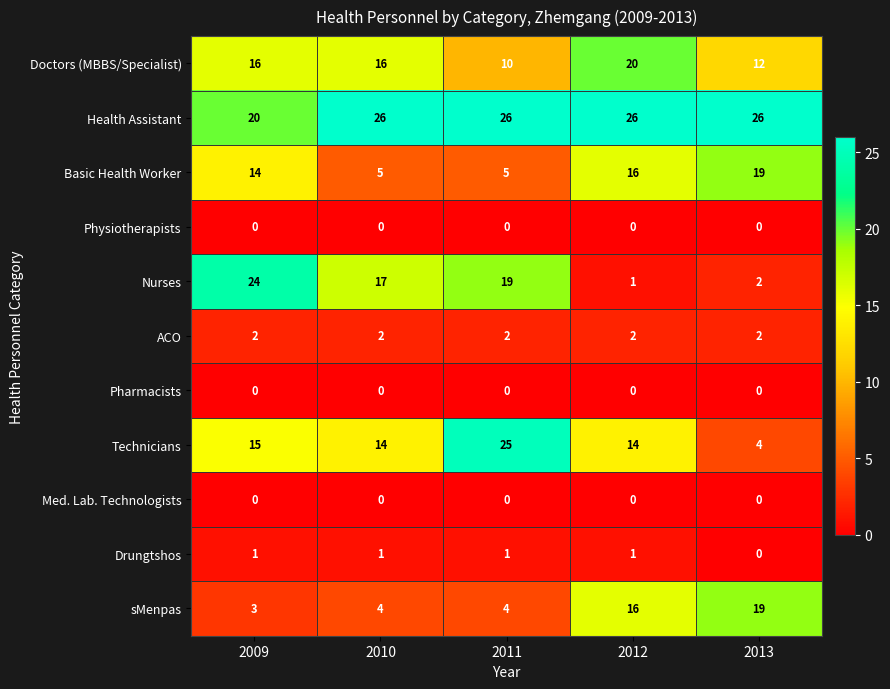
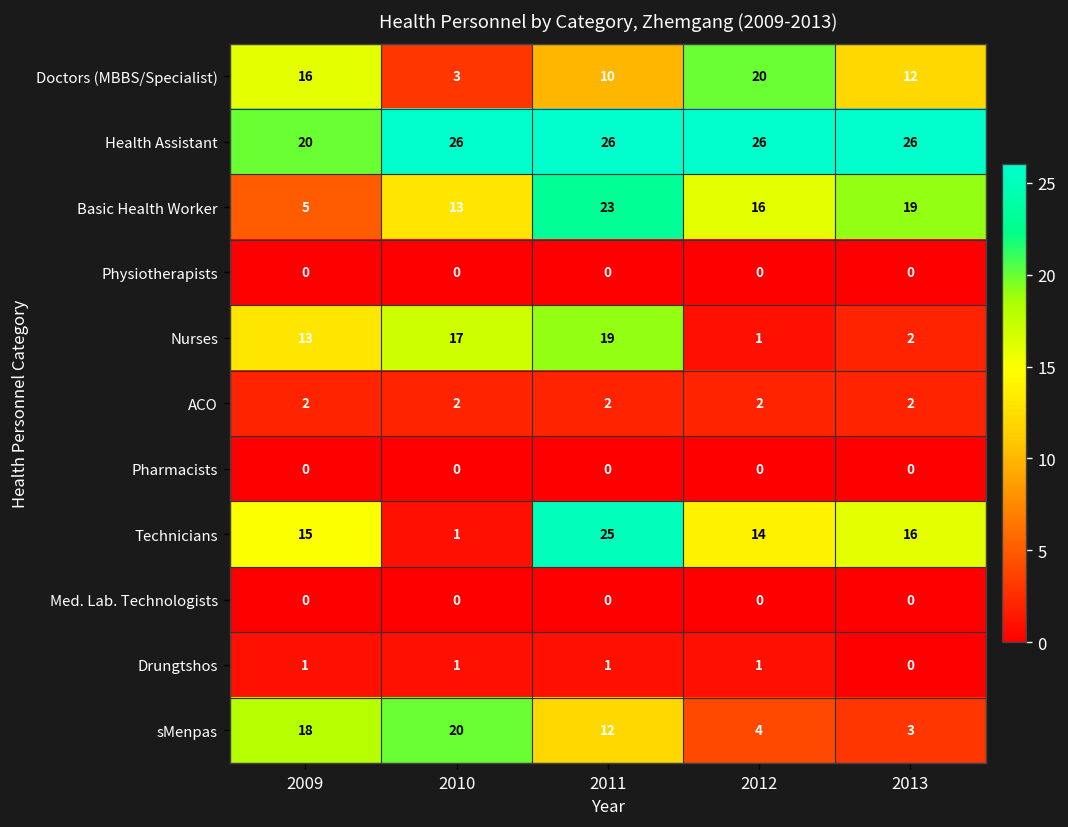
Doctors (MBBS/Specialist), 2010: 16 -> 3
Basic Health Worker, 2009: 14 -> 5
Basic Health Worker, 2010: 5 -> 13
Basic Health Worker, 2011: 5 -> 23
Nurses, 2009: 24 -> 13
Technicians, 2010: 14 -> 1
Technicians, 2013: 4 -> 16
sMenpas, 2009: 3 -> 18
sMenpas, 2010: 4 -> 20
sMenpas, 2011: 4 -> 12
sMenpas, 2012: 16 -> 4
sMenpas, 2013: 19 -> 3
